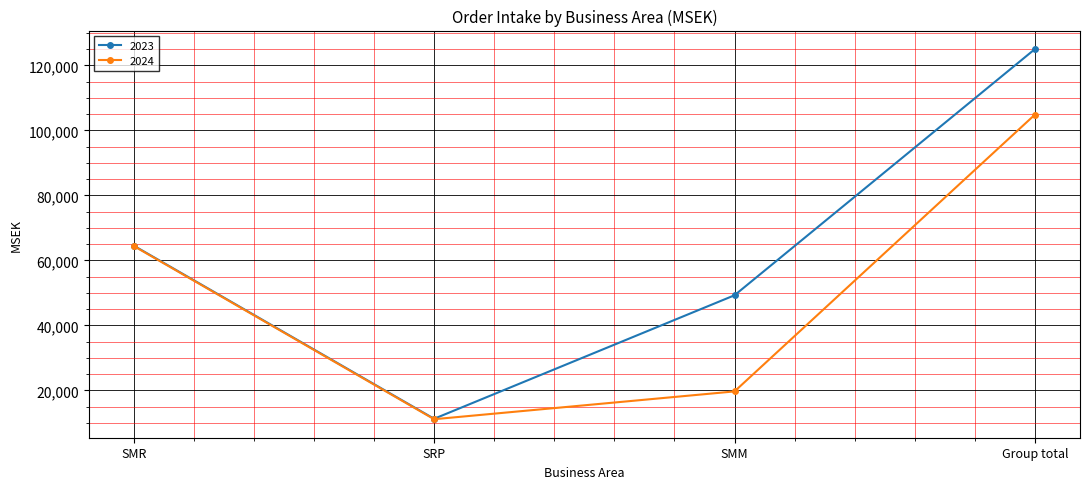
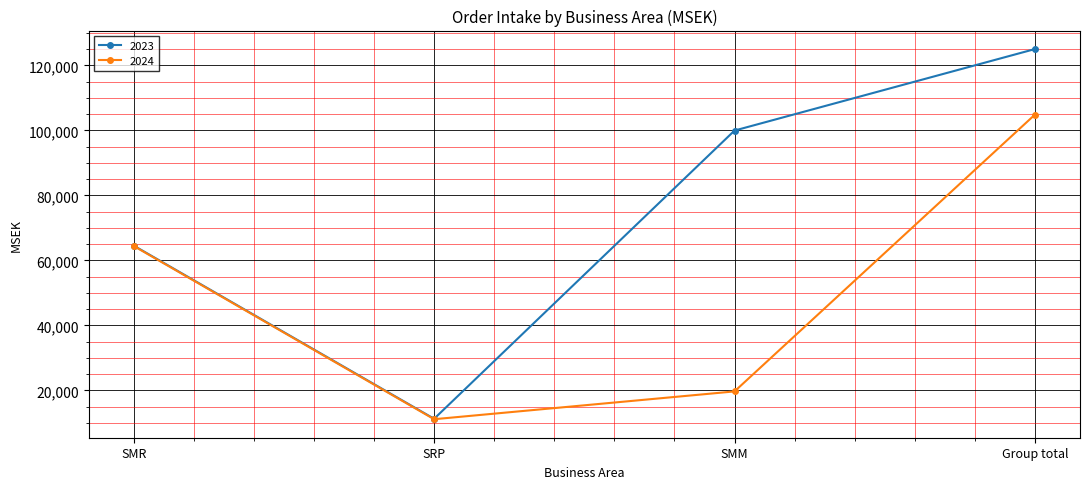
2023, SMM: 49,000 -> 100,000
